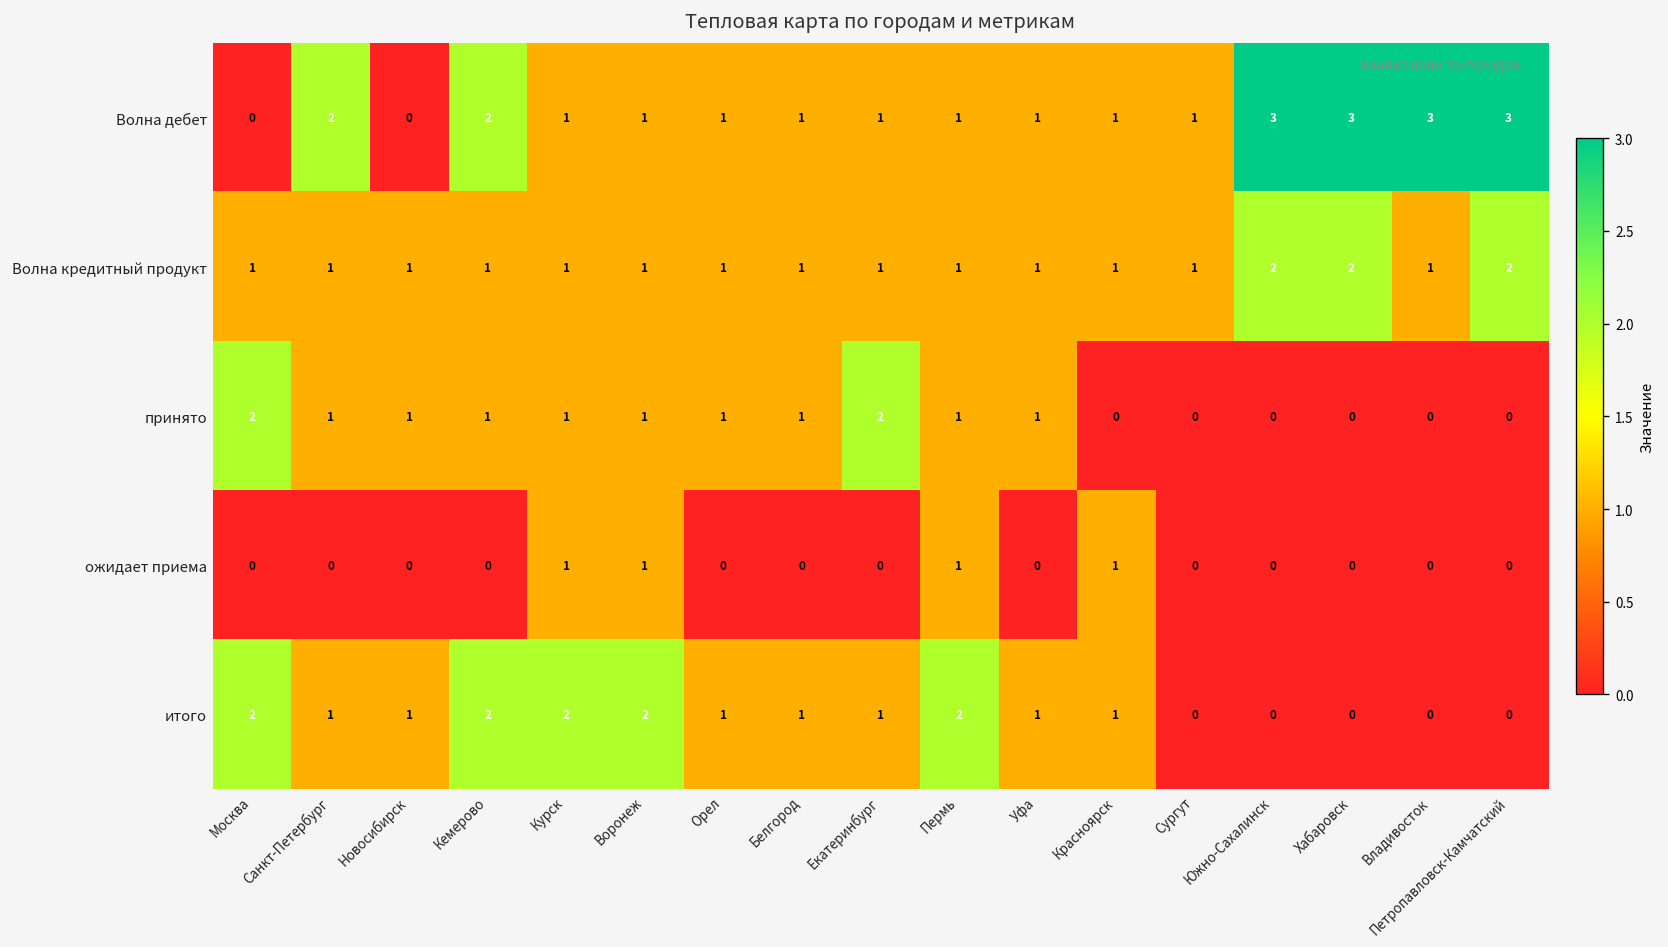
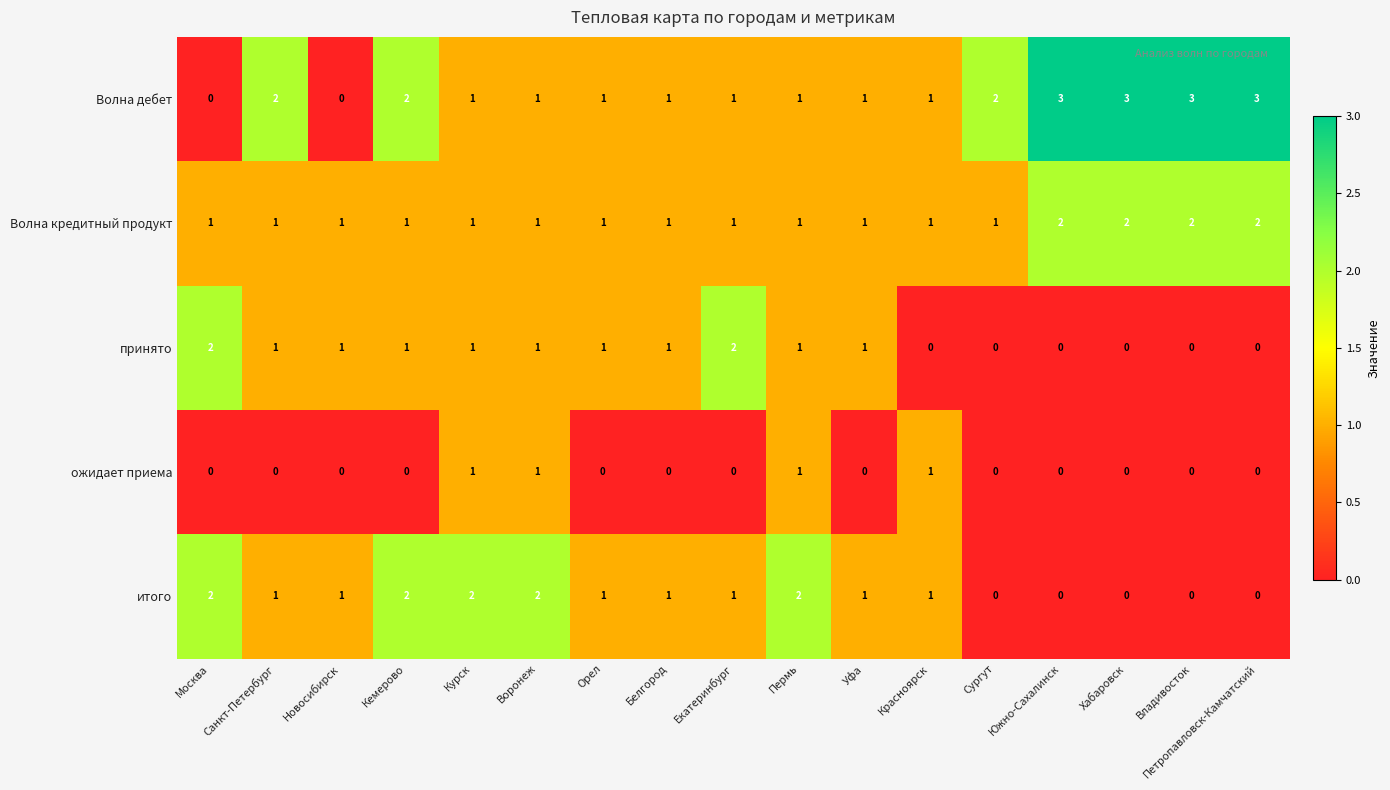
Волна дебет, Сургут: 1 -> 2
Волна кредитный продукт, Владивосток: 1 -> 2
